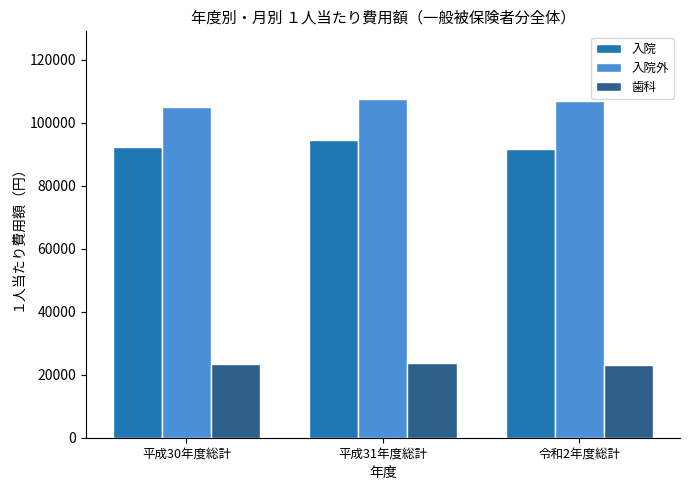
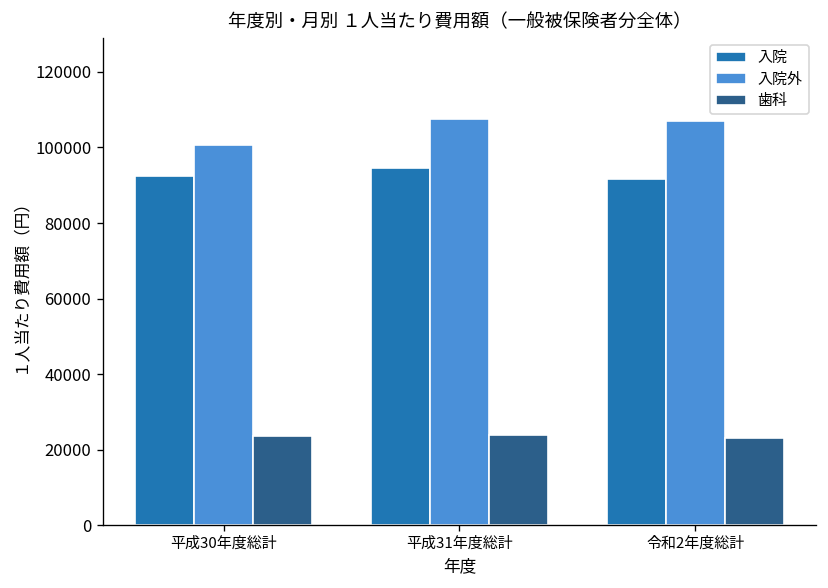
入院外, 平成30年度総計: 105000 -> 101000
